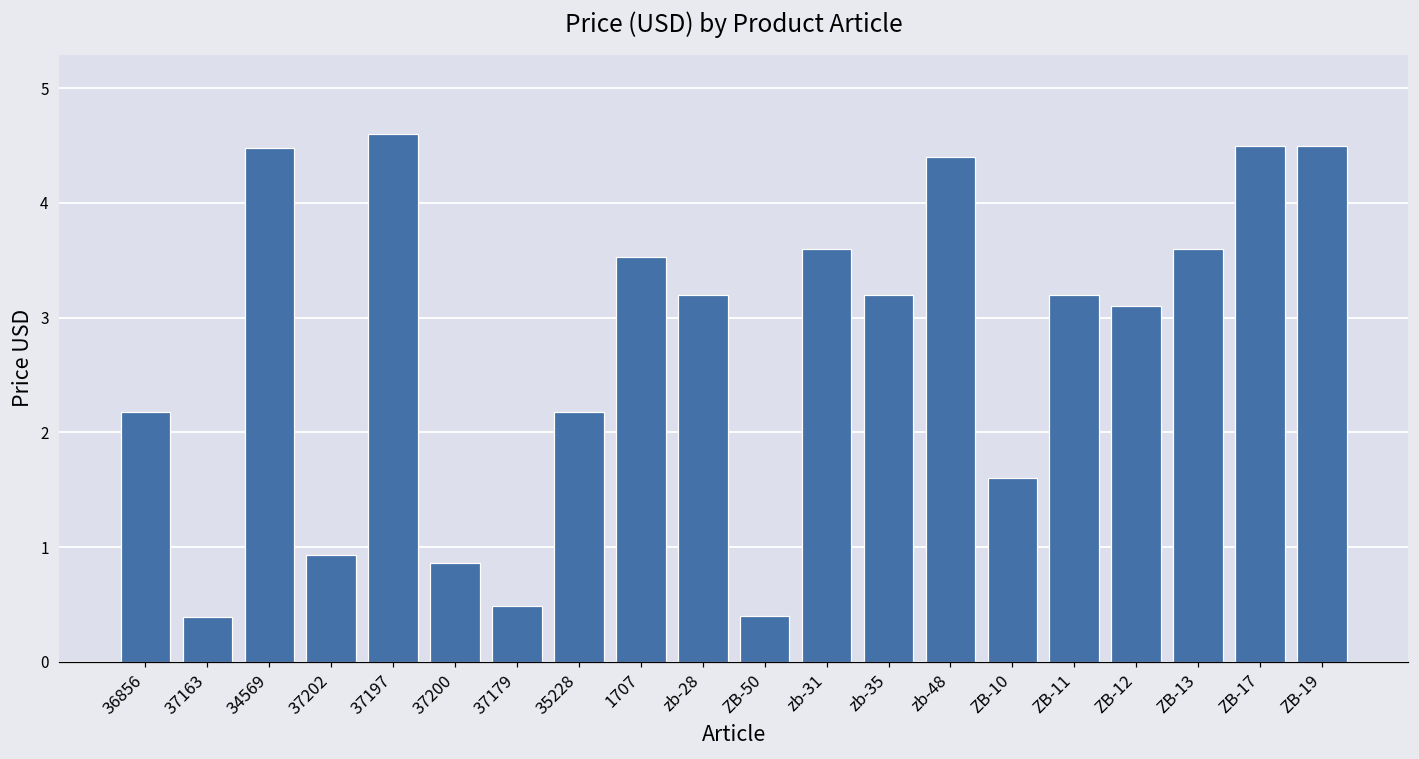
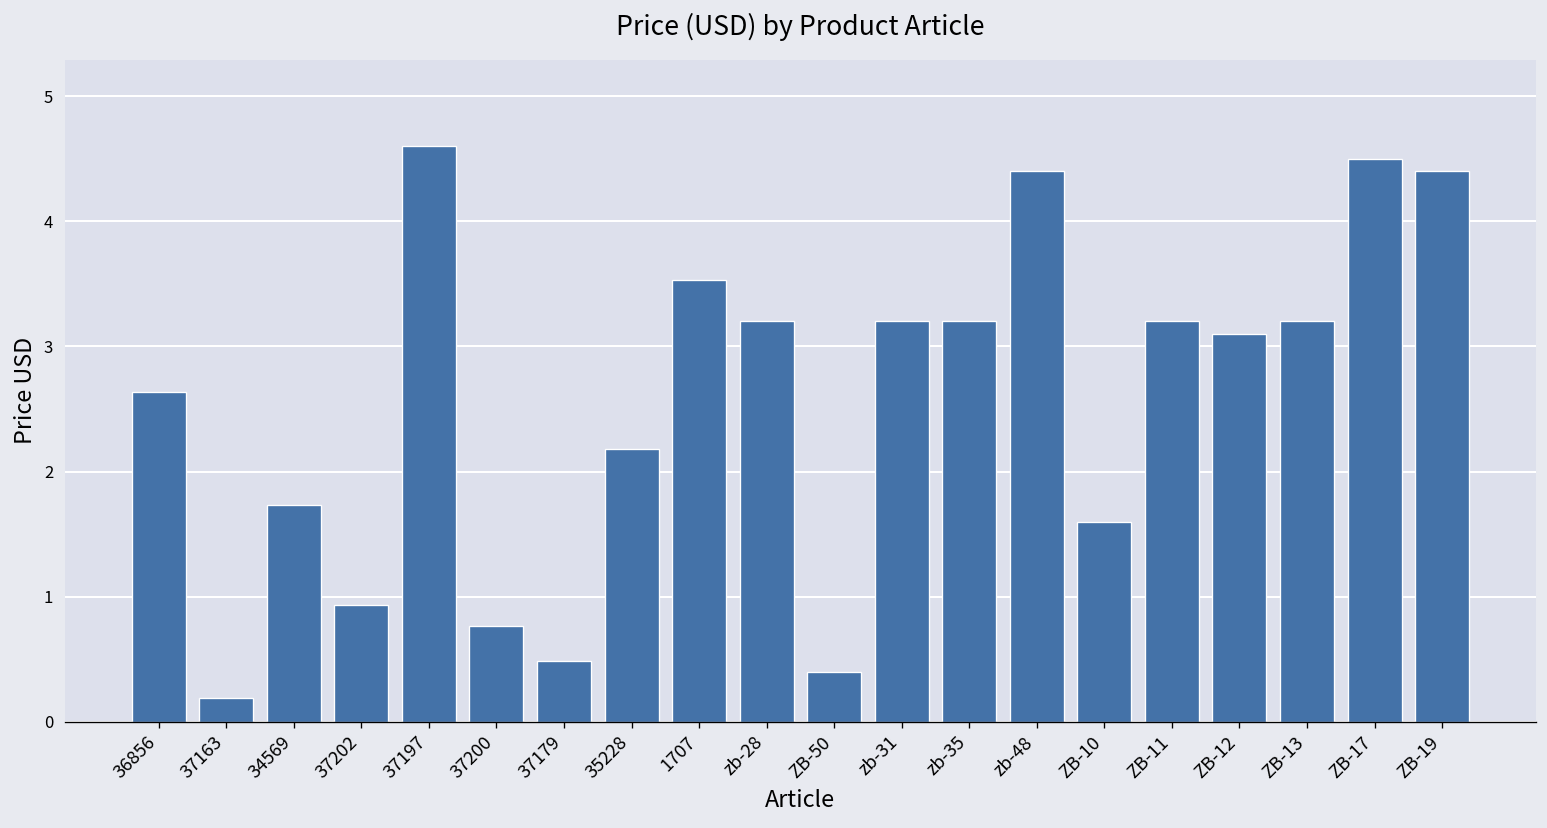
36856: 2.18 -> 2.64
37163: 0.39 -> 0.19
34569: 4.48 -> 1.73
37200: 0.86 -> 0.77
zb-31: 3.6 -> 3.2
ZB-13: 3.6 -> 3.2
ZB-19: 4.5 -> 4.4
